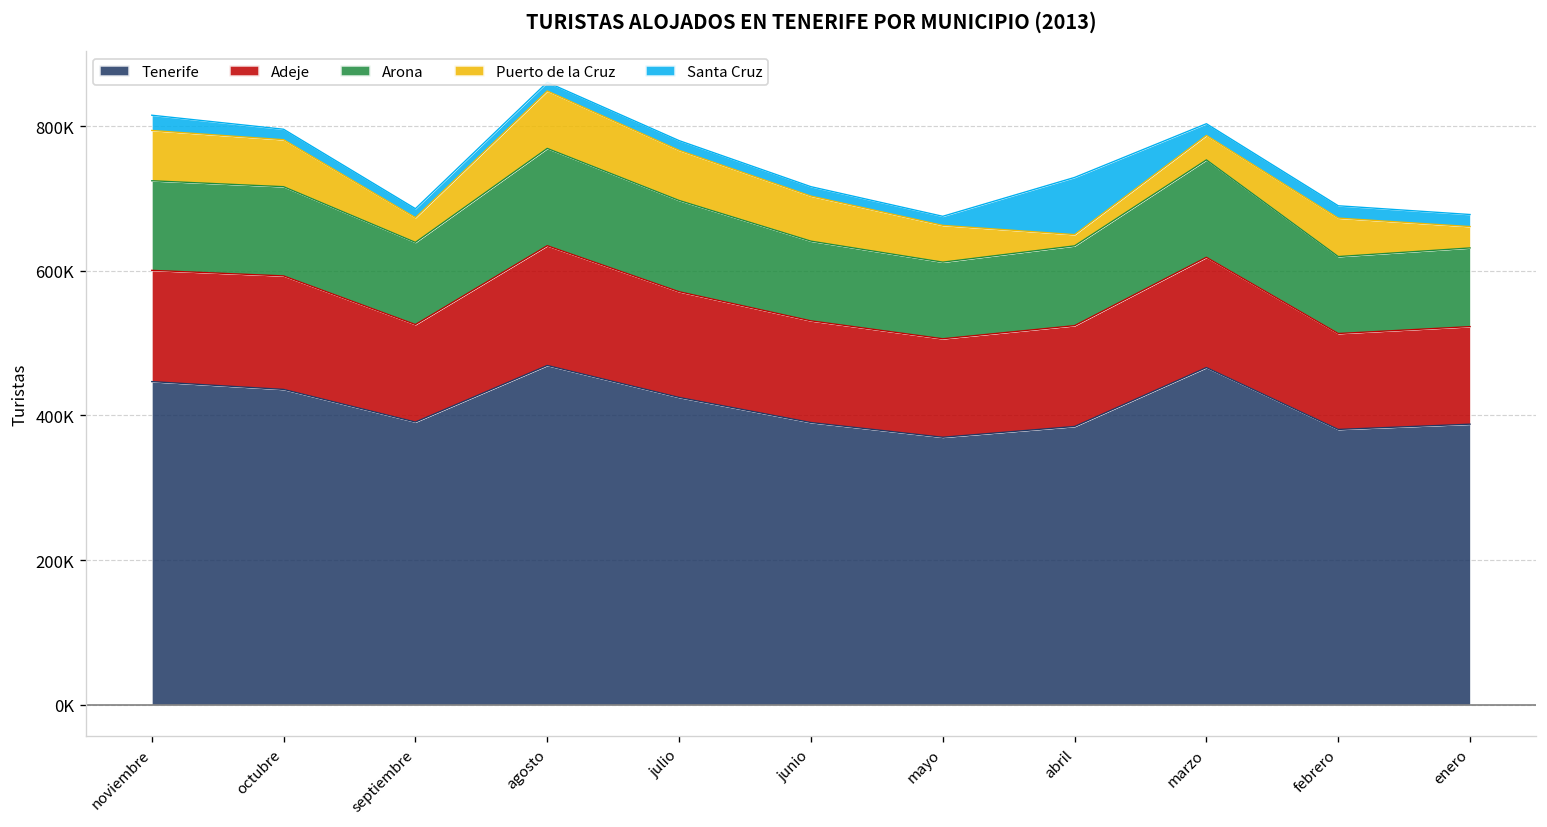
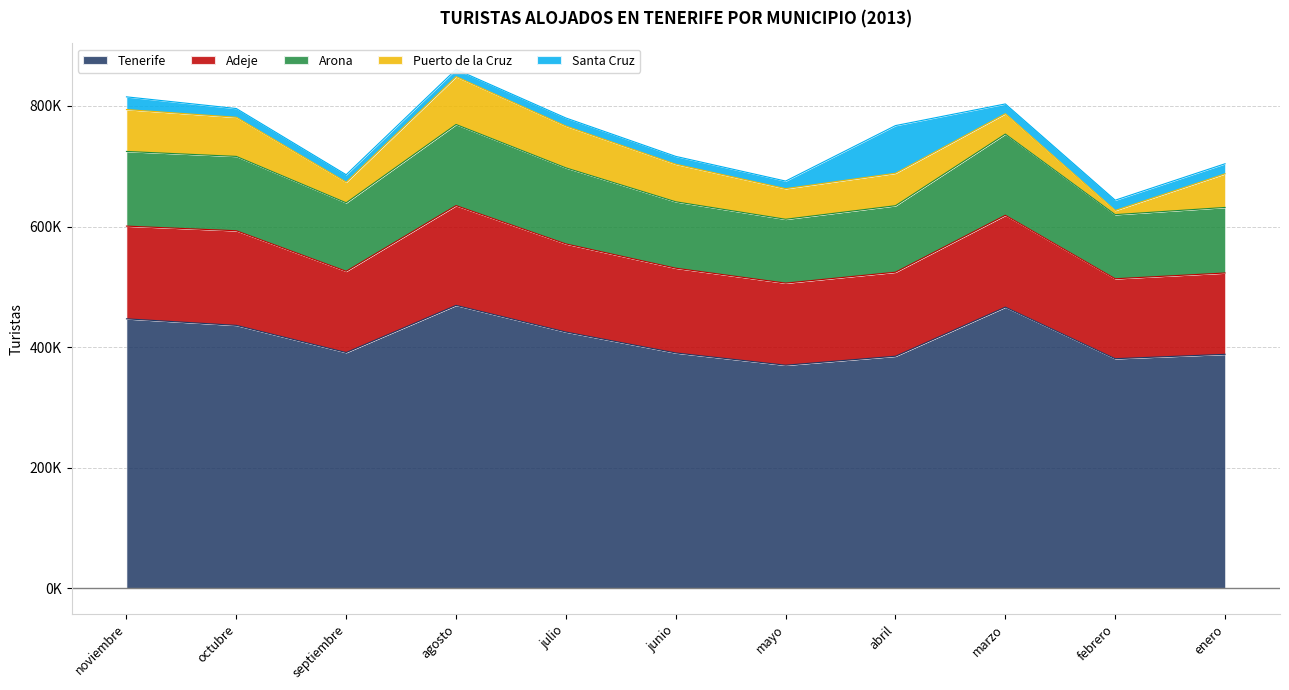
Puerto de la Cruz, abril: 20000 -> 50000
Puerto de la Cruz, febrero: 50000 -> 10000
Puerto de la Cruz, enero: 30000 -> 60000
